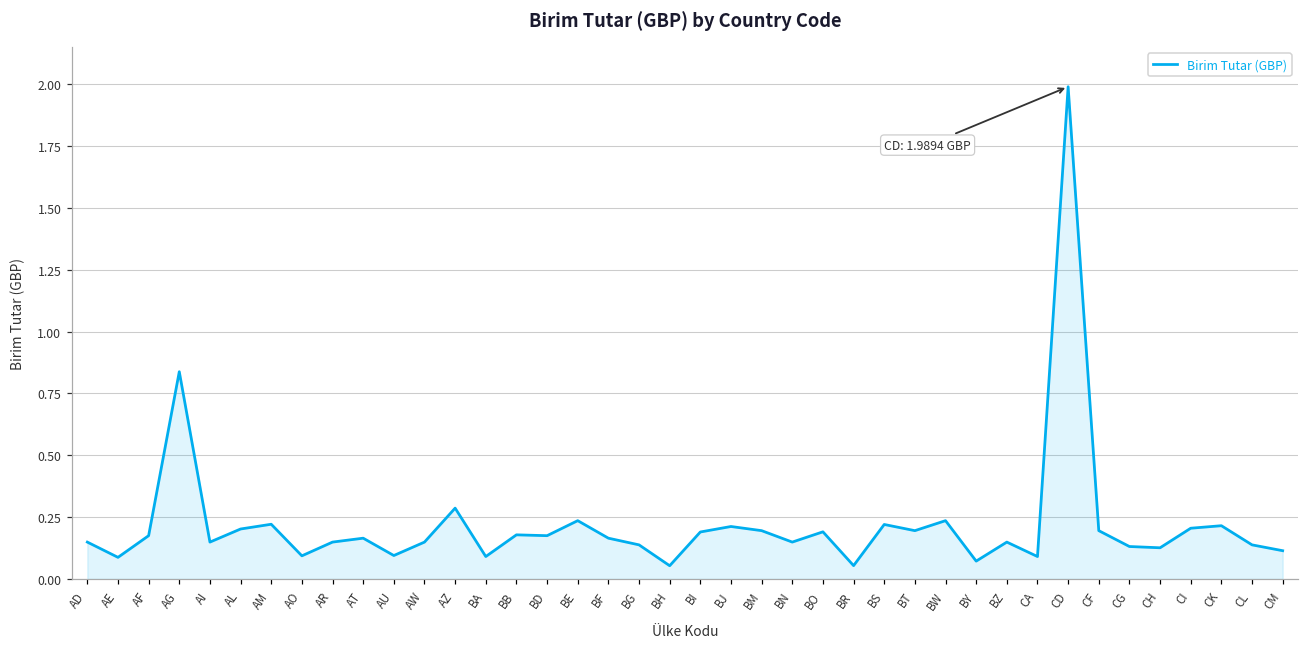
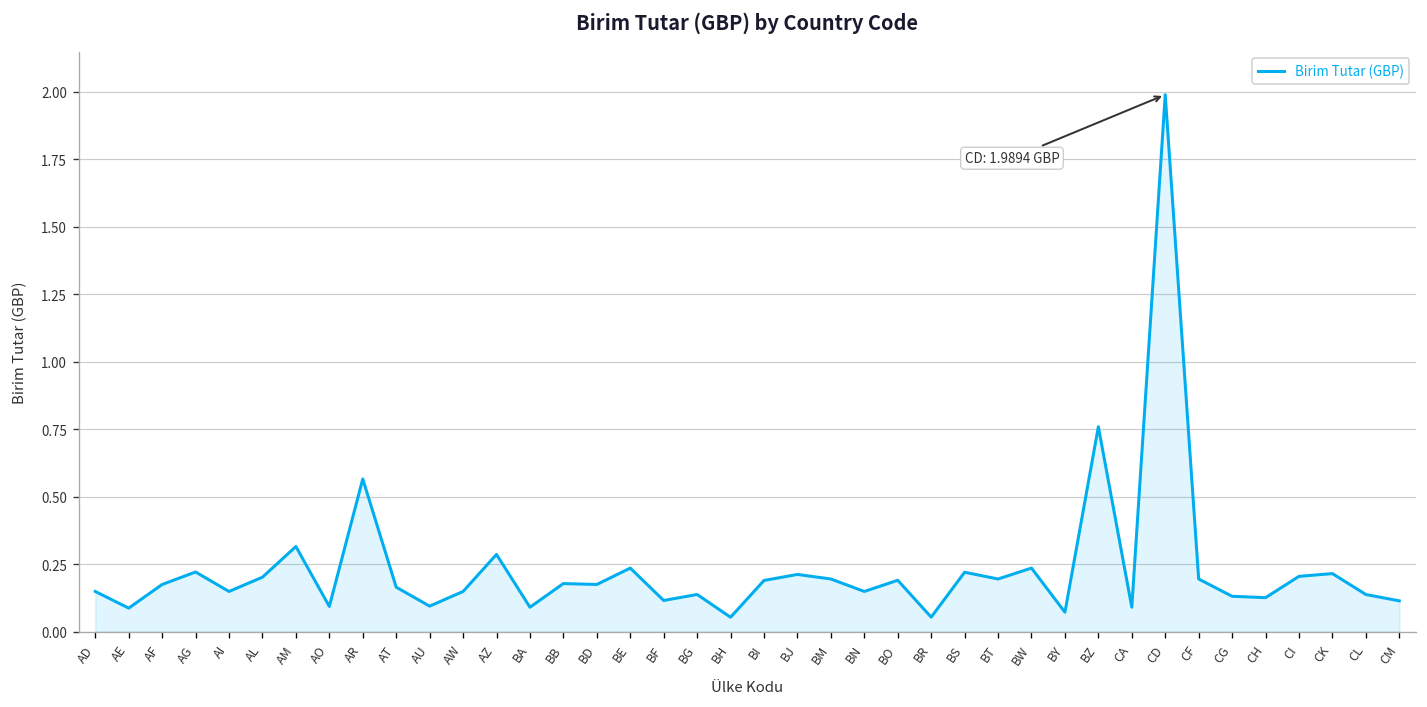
AG: 0.84 -> 0.22
AM: 0.22 -> 0.32
AR: 0.15 -> 0.57
BF: 0.17 -> 0.12
BZ: 0.15 -> 0.76
